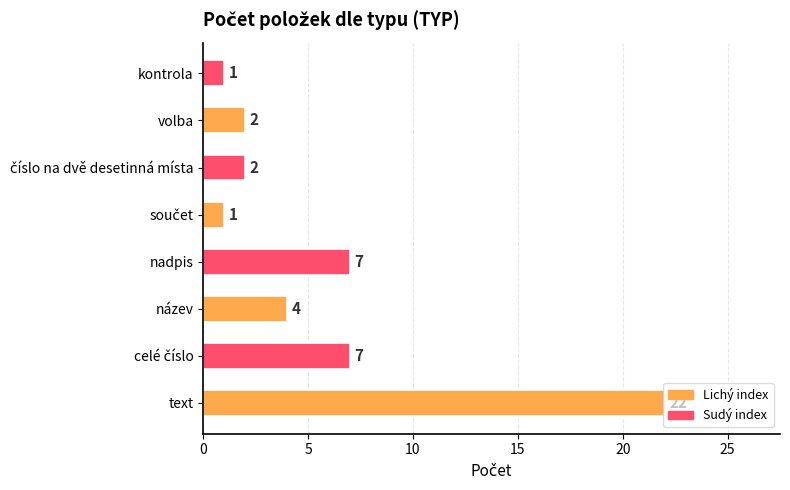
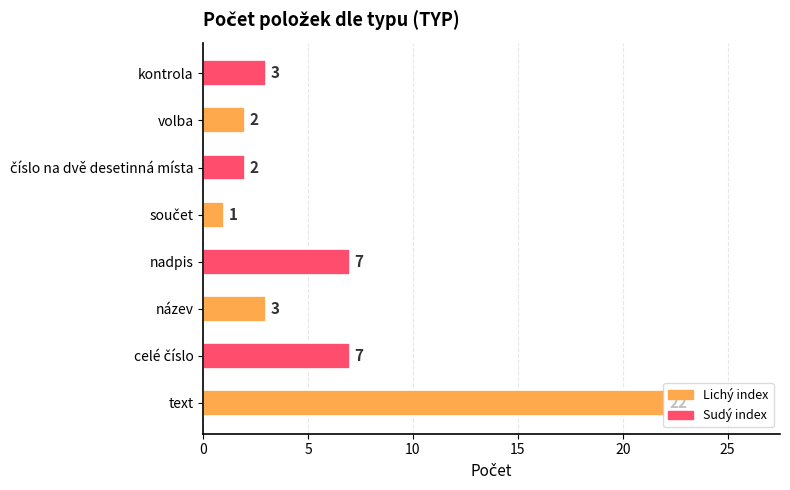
kontrola: 1 -> 3
název: 4 -> 3
